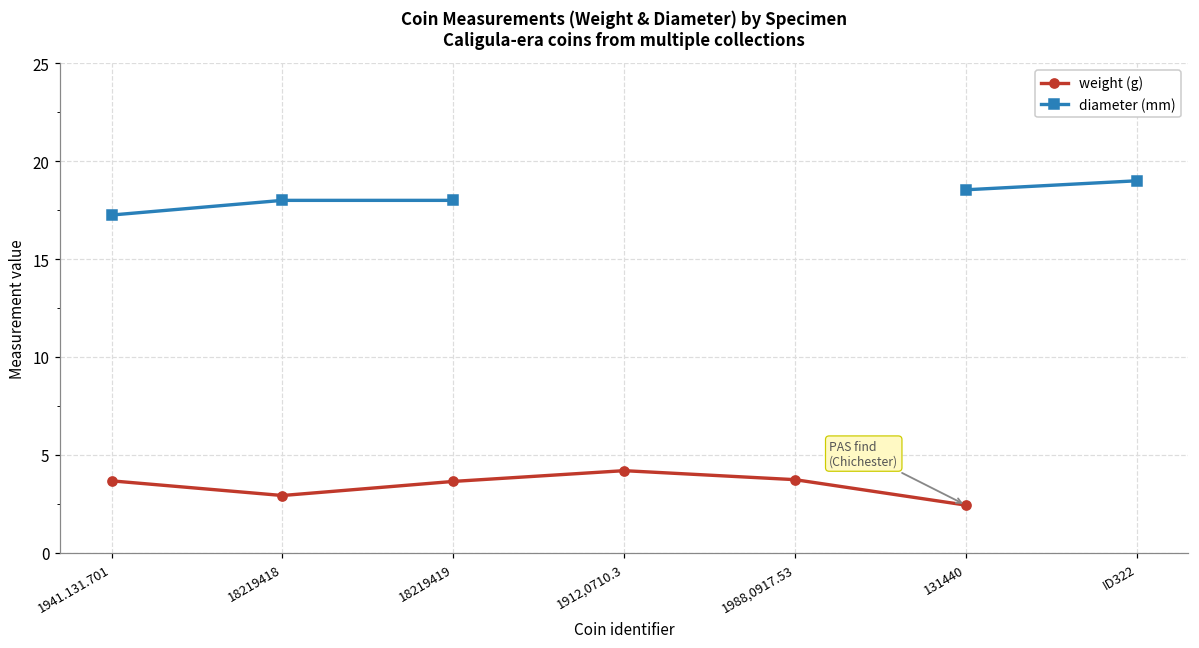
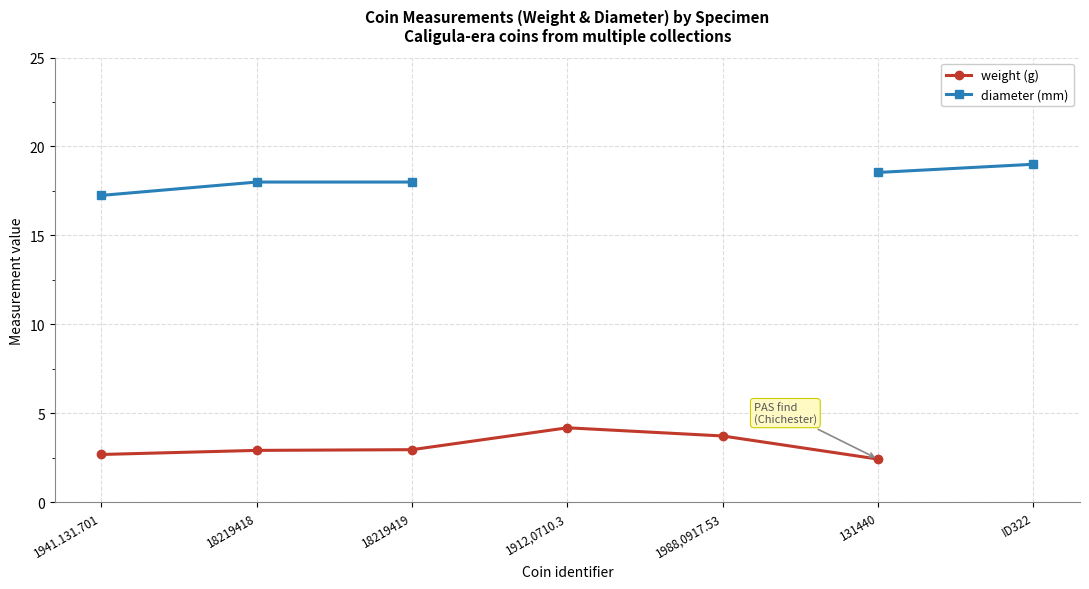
weight (g), 1941.131.701: 3.7 -> 2.7
weight (g), 18219419: 3.6 -> 3.0
